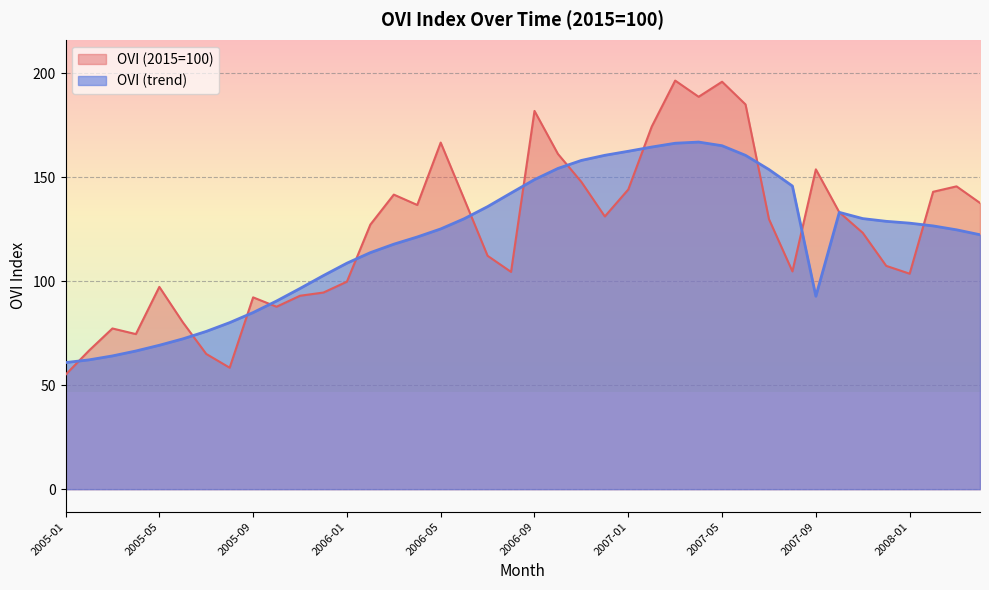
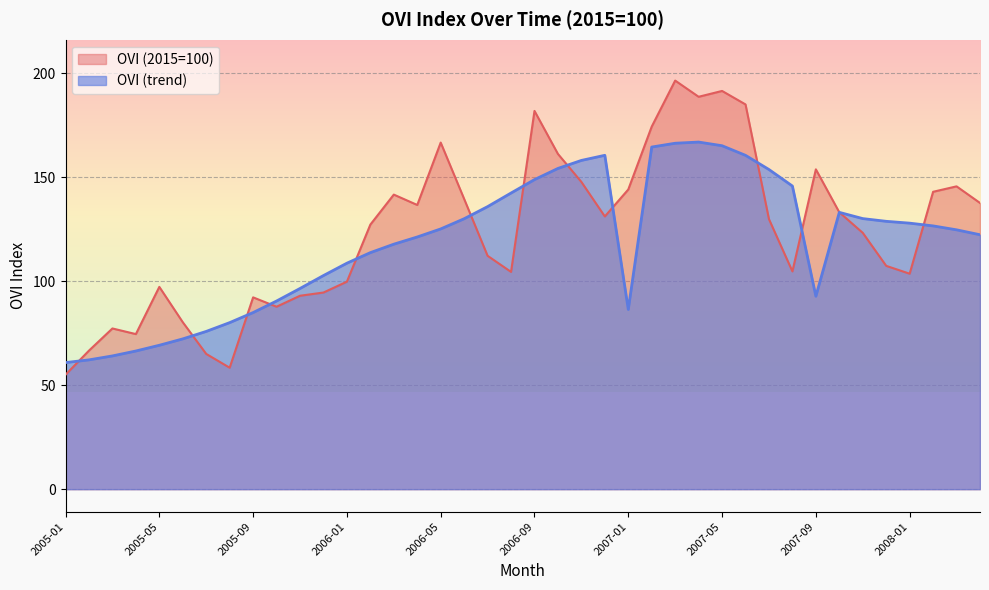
OVI (trend), 2007-01: 162 -> 86
OVI (2015=100), 2007-05: 196 -> 191
